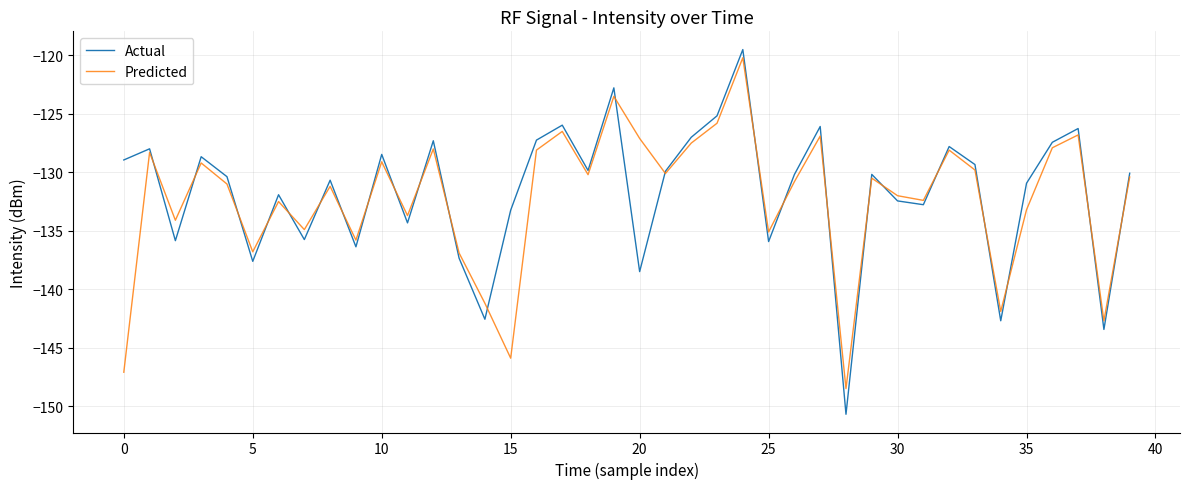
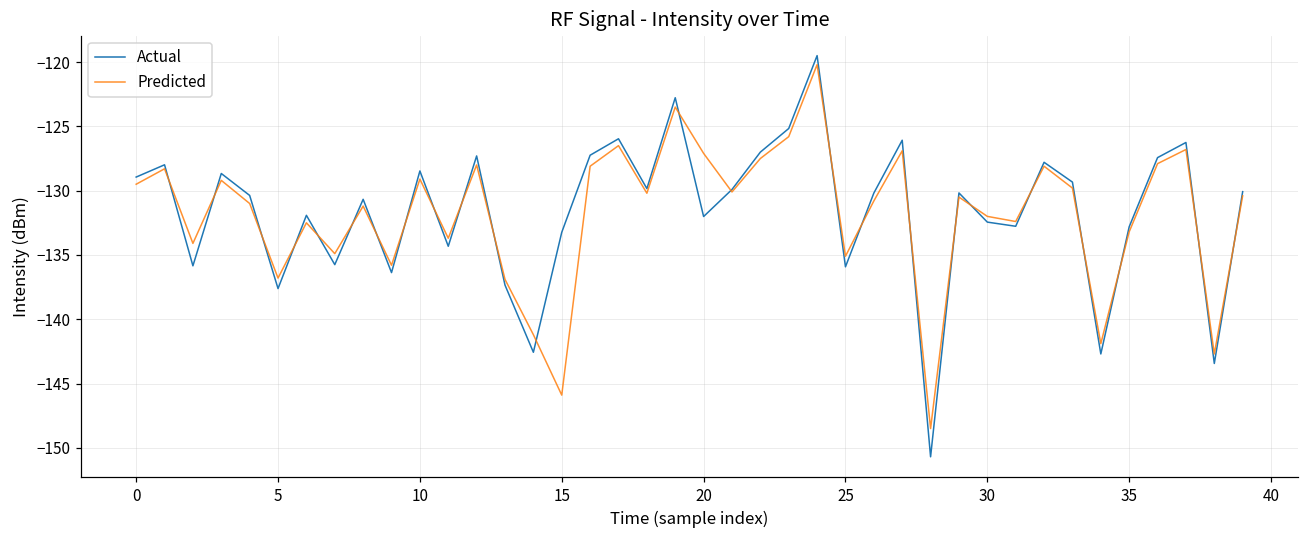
Predicted, 0: -147.1 -> -129.5
Actual, 20: -138.5 -> -132.0
Actual, 35: -130.9 -> -132.8
